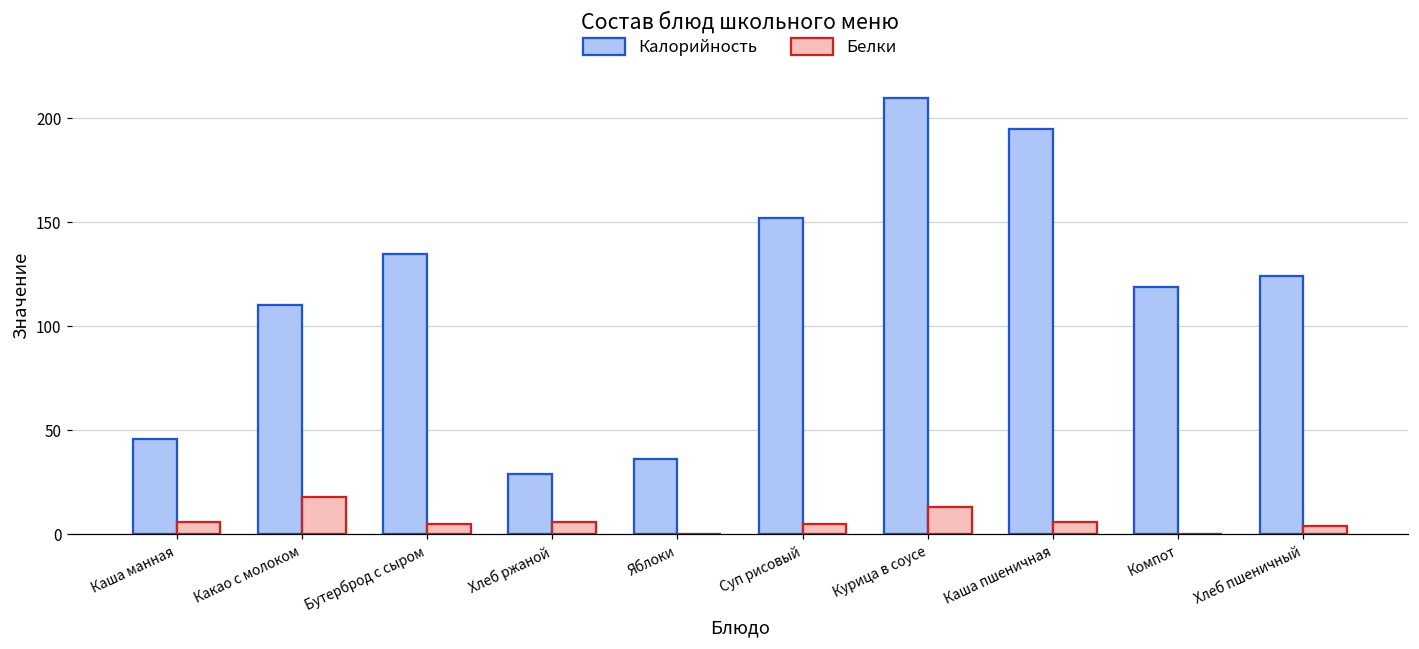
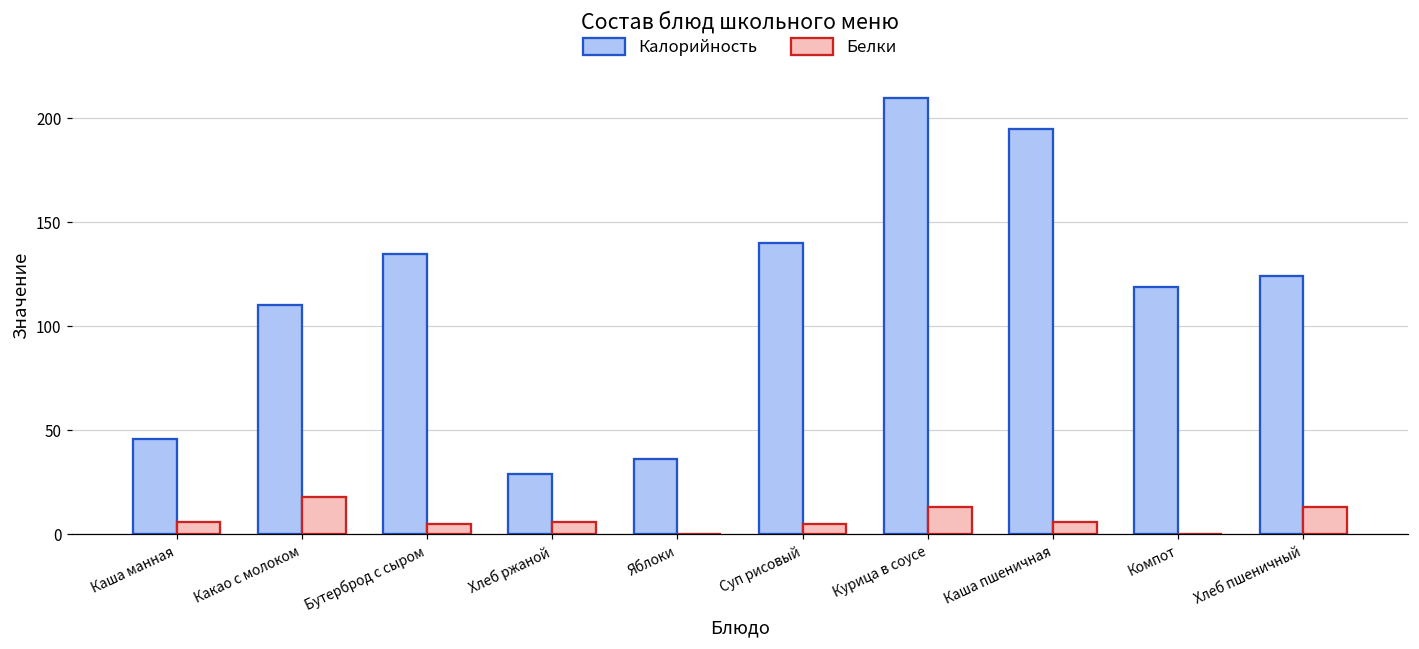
Калорийность, Суп рисовый: 152 -> 140
Белки, Хлеб пшеничный: 4 -> 13
